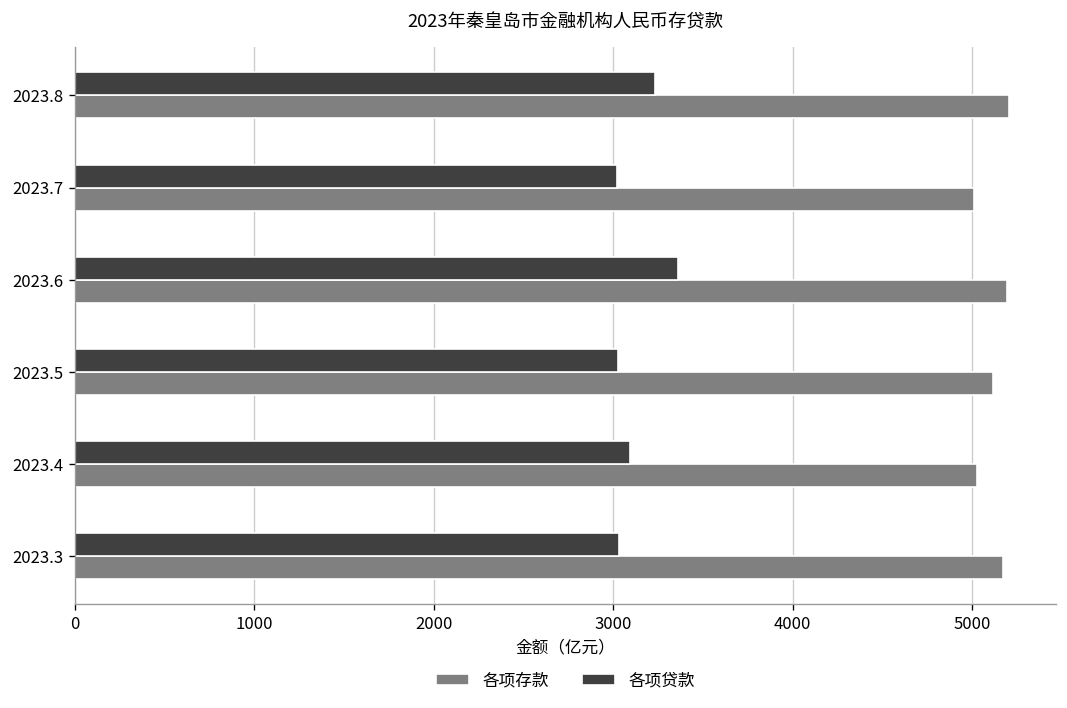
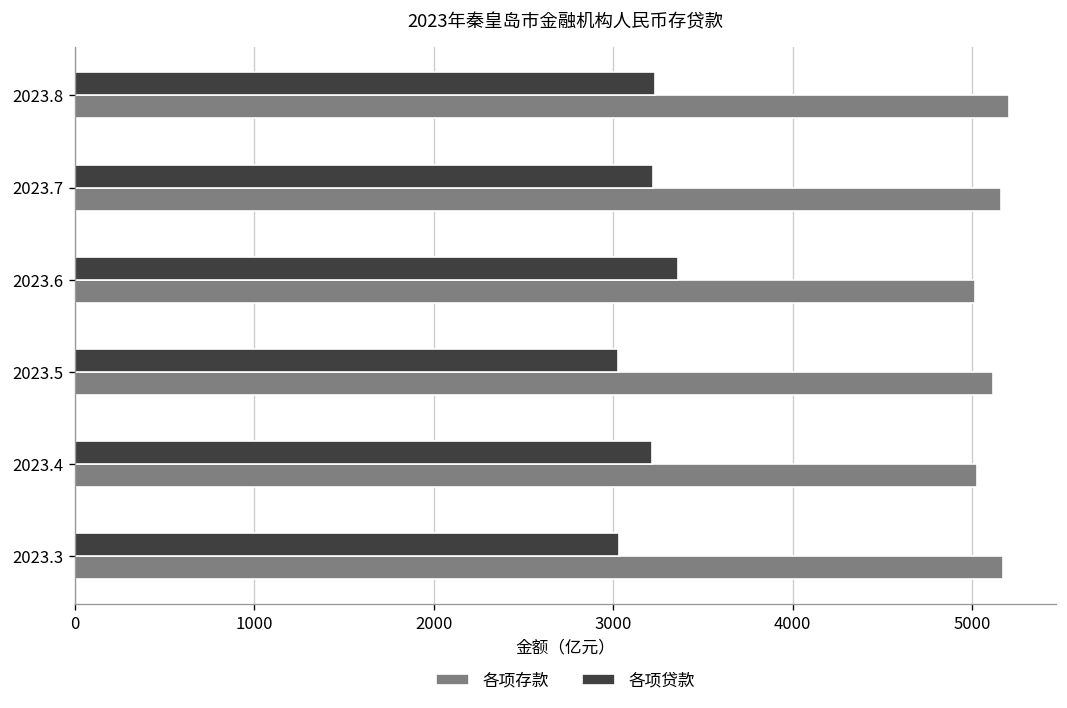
各项贷款, 2023.7: 3020 -> 3220
各项存款, 2023.7: 5010 -> 5160
各项存款, 2023.6: 5200 -> 5010
各项贷款, 2023.4: 3100 -> 3220
